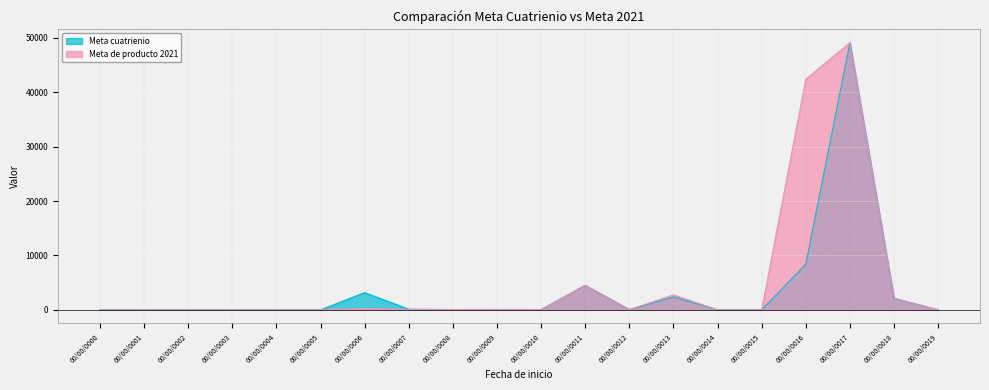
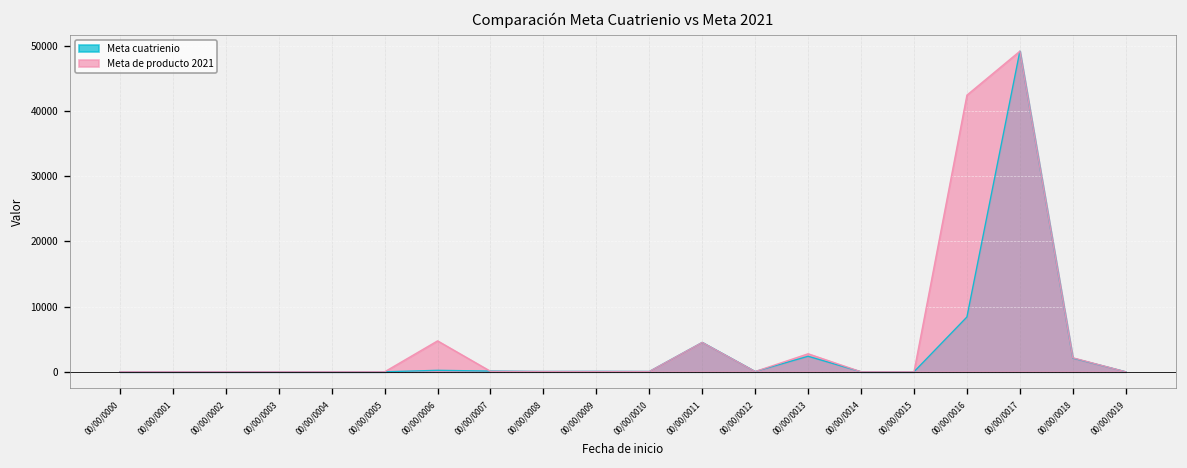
Meta cuatrienio, 00/00/0006: 3000 -> 0
Meta de producto 2021, 00/00/0006: 0 -> 5000
